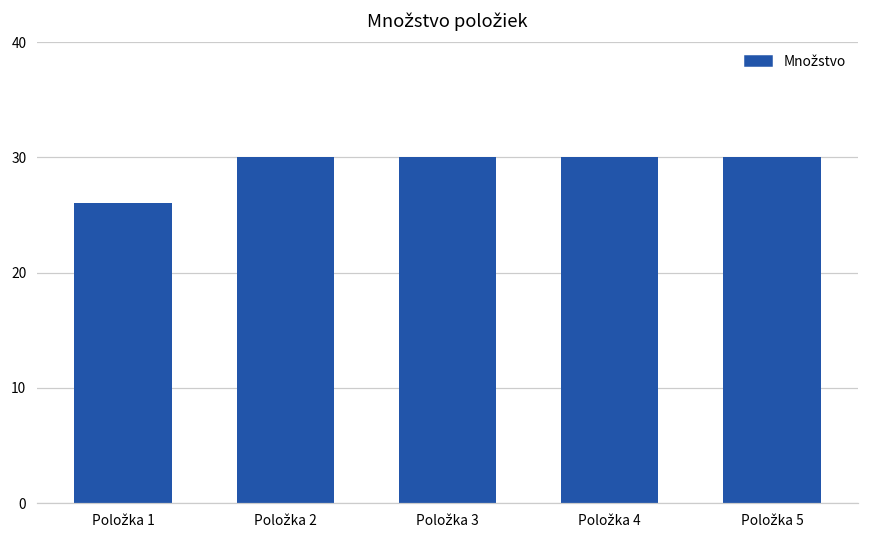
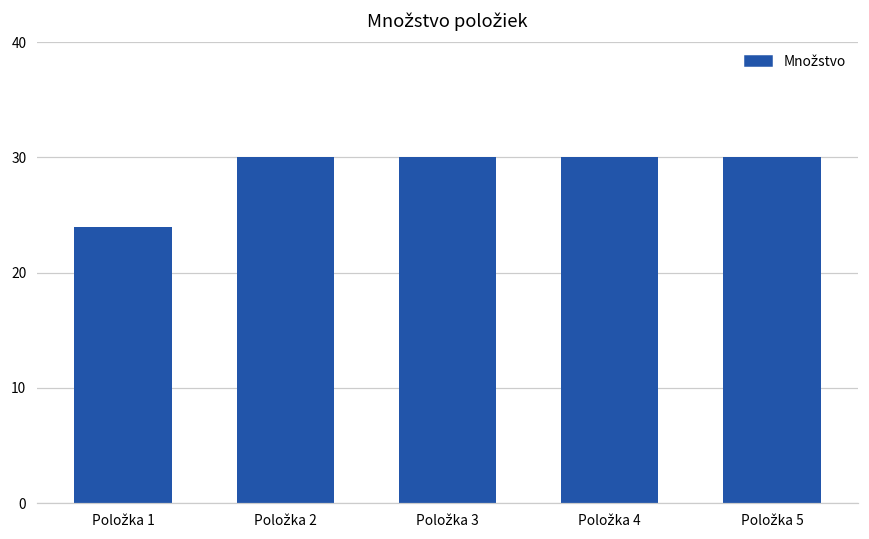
Položka 1: 26 -> 24
